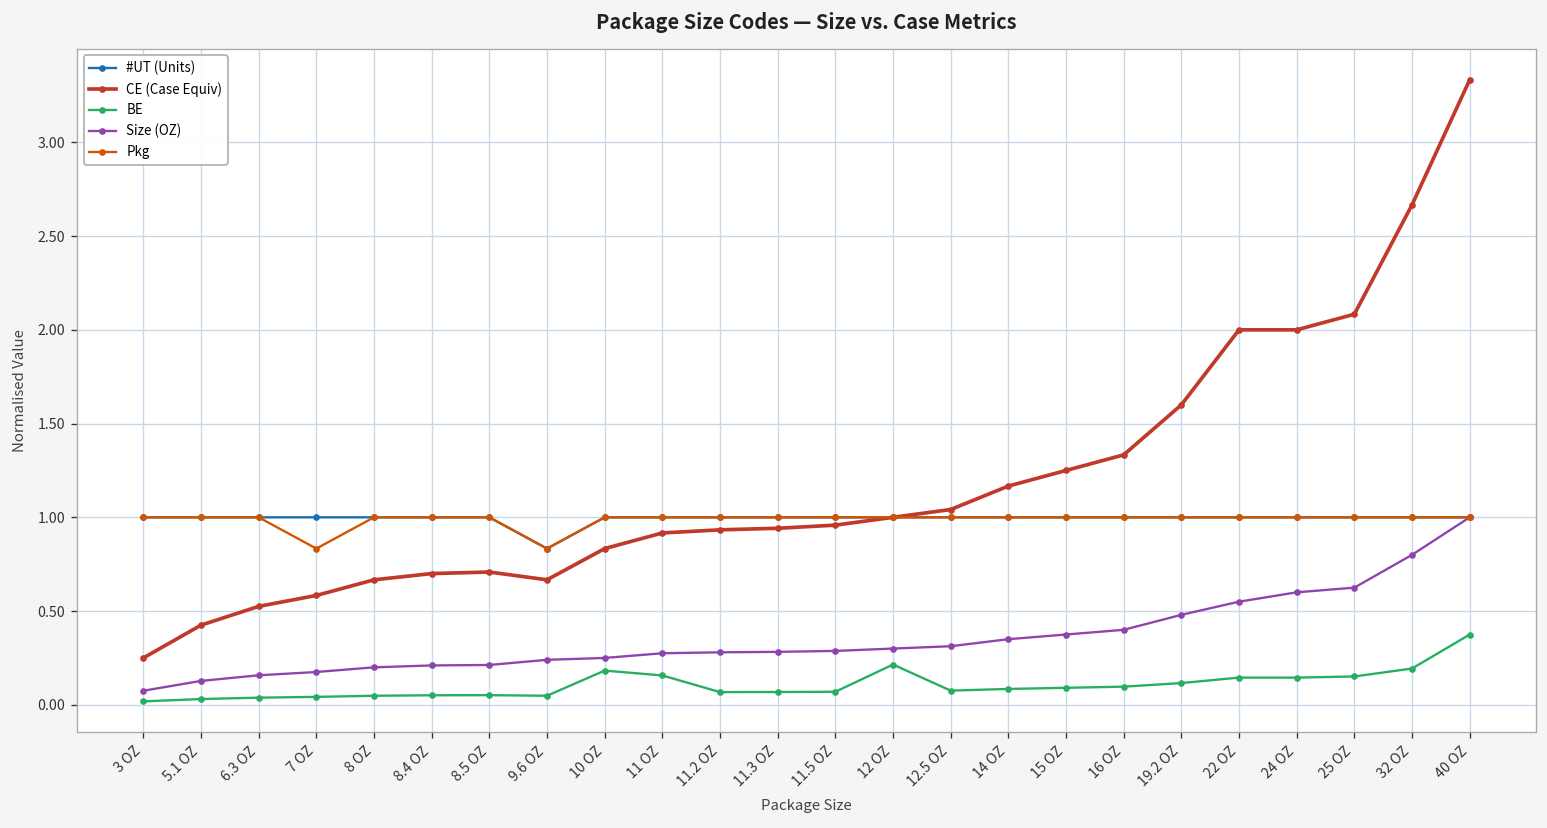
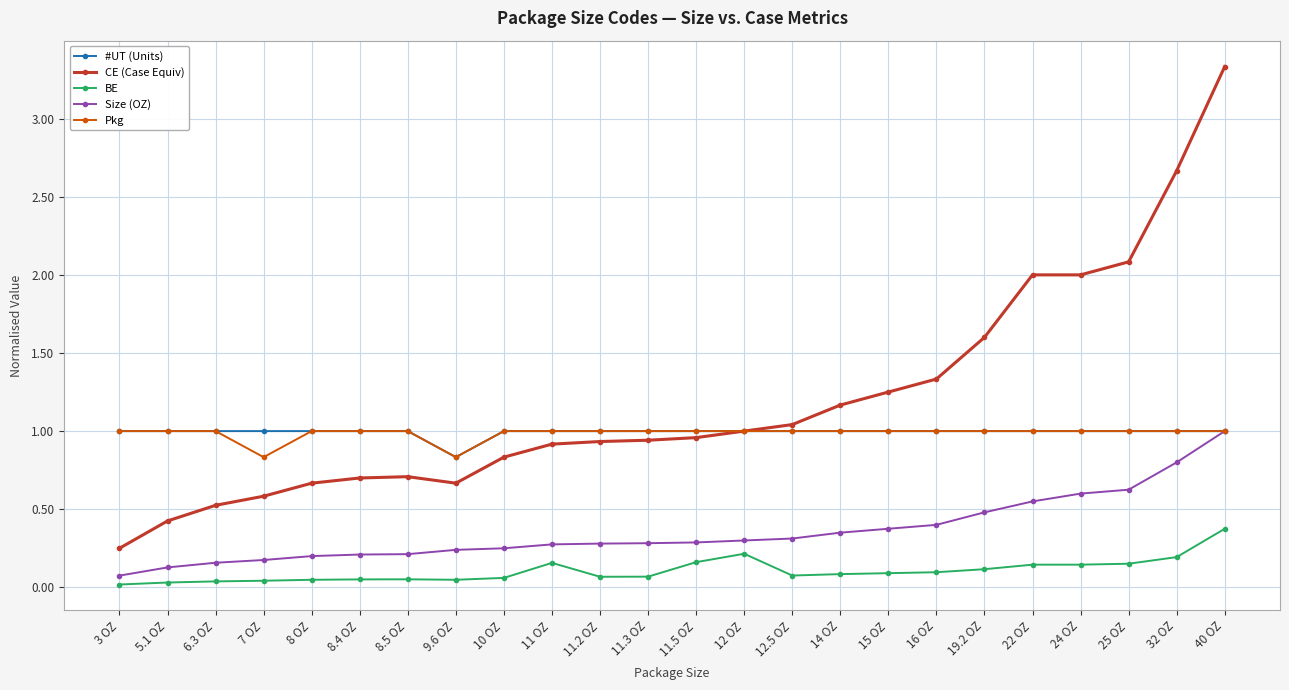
BE, 10 OZ: 0.18 -> 0.06
BE, 11.5 OZ: 0.07 -> 0.16
